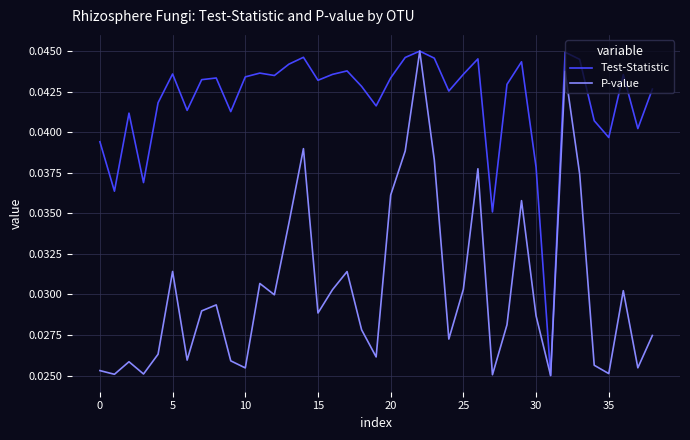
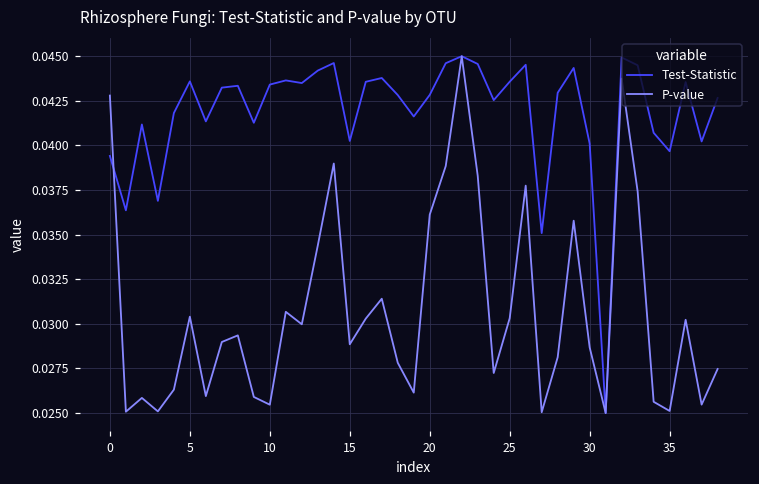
P-value, 0: 0.0253 -> 0.0428
P-value, 5: 0.0314 -> 0.0304
Test-Statistic, 15: 0.0432 -> 0.0403
Test-Statistic, 20: 0.0433 -> 0.0428
Test-Statistic, 30: 0.0378 -> 0.0401
